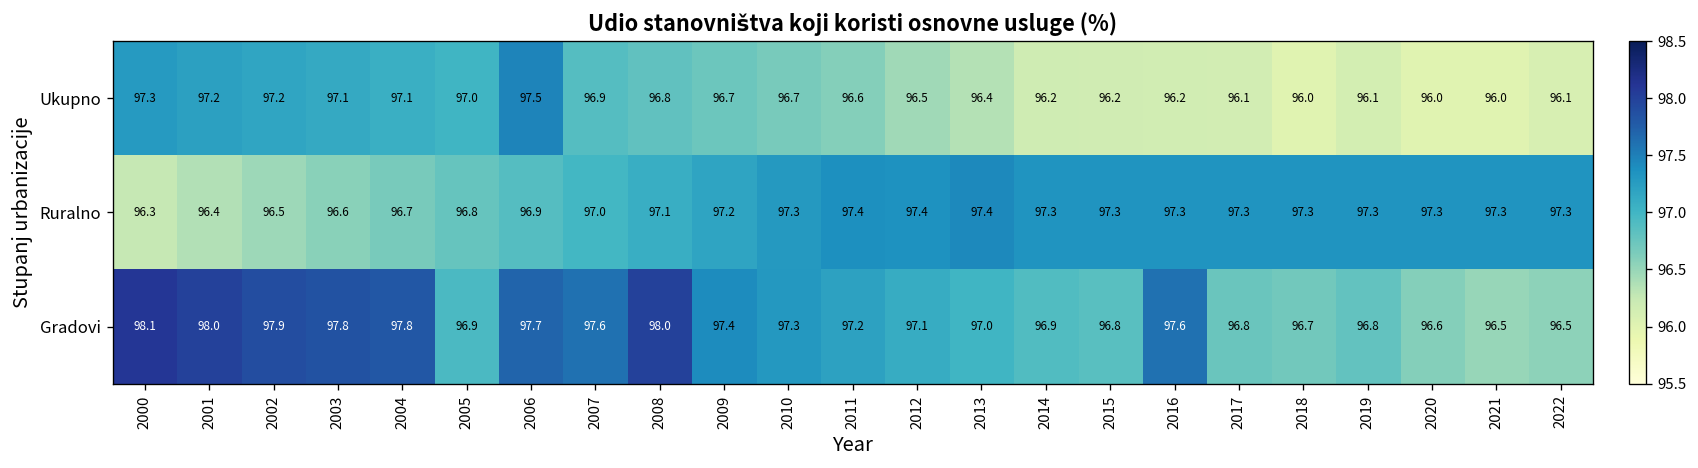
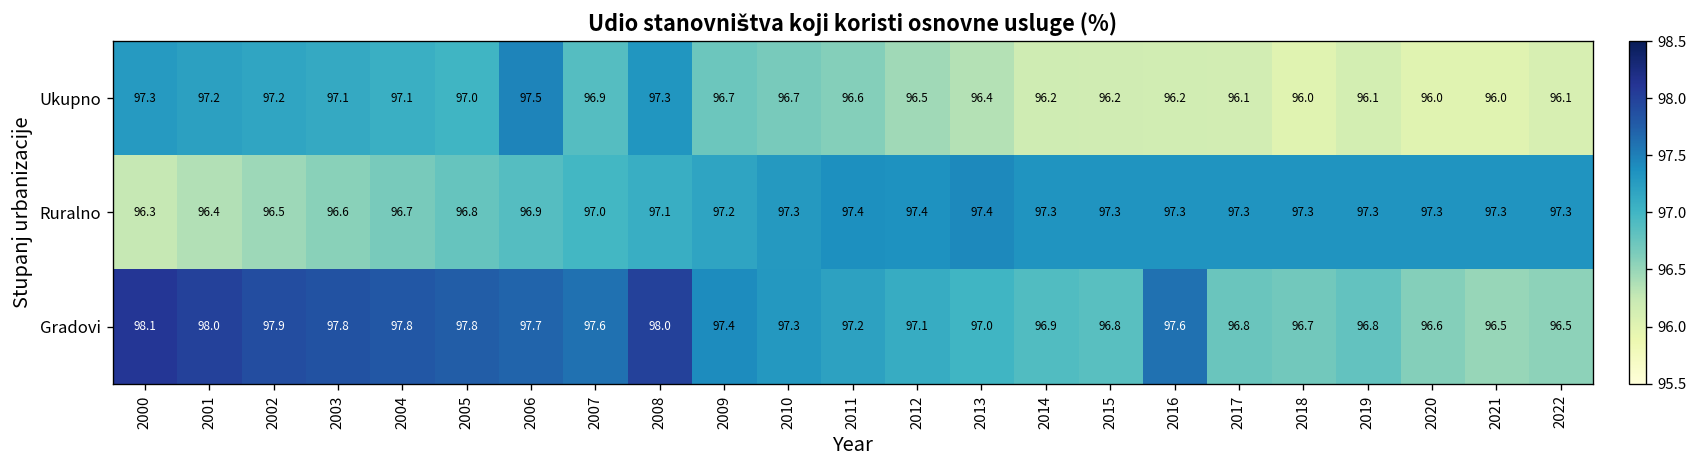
Ukupno, 2008: 96.8 -> 97.3
Gradovi, 2005: 96.9 -> 97.8
